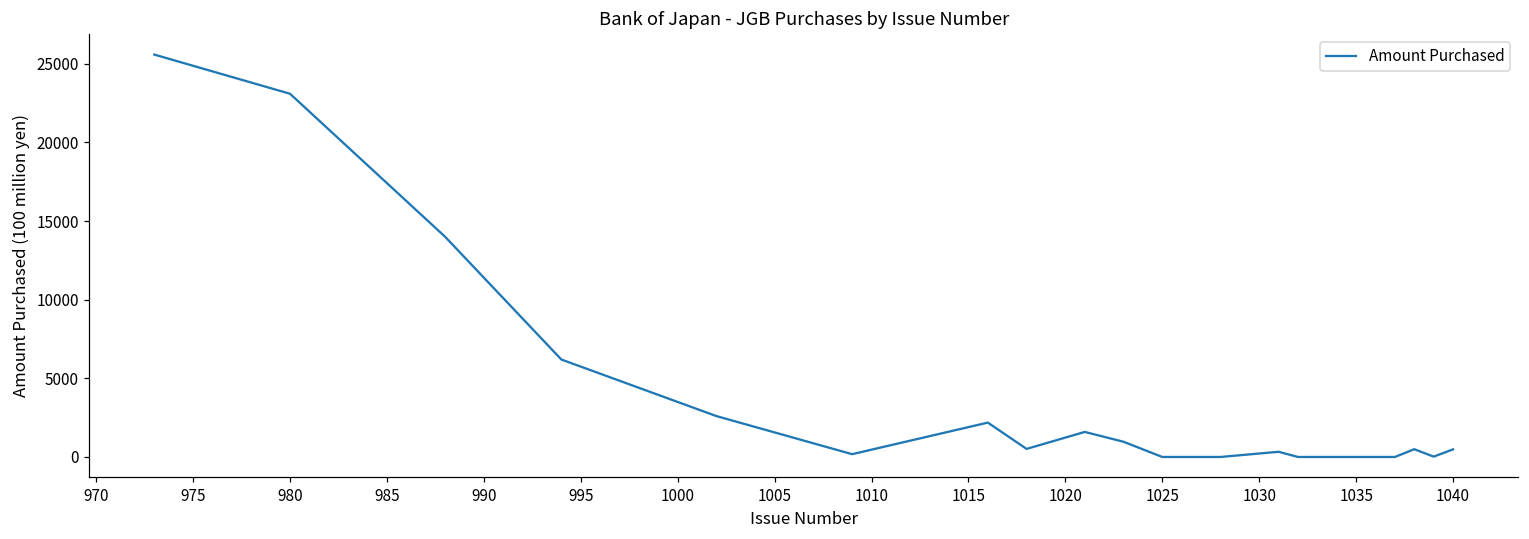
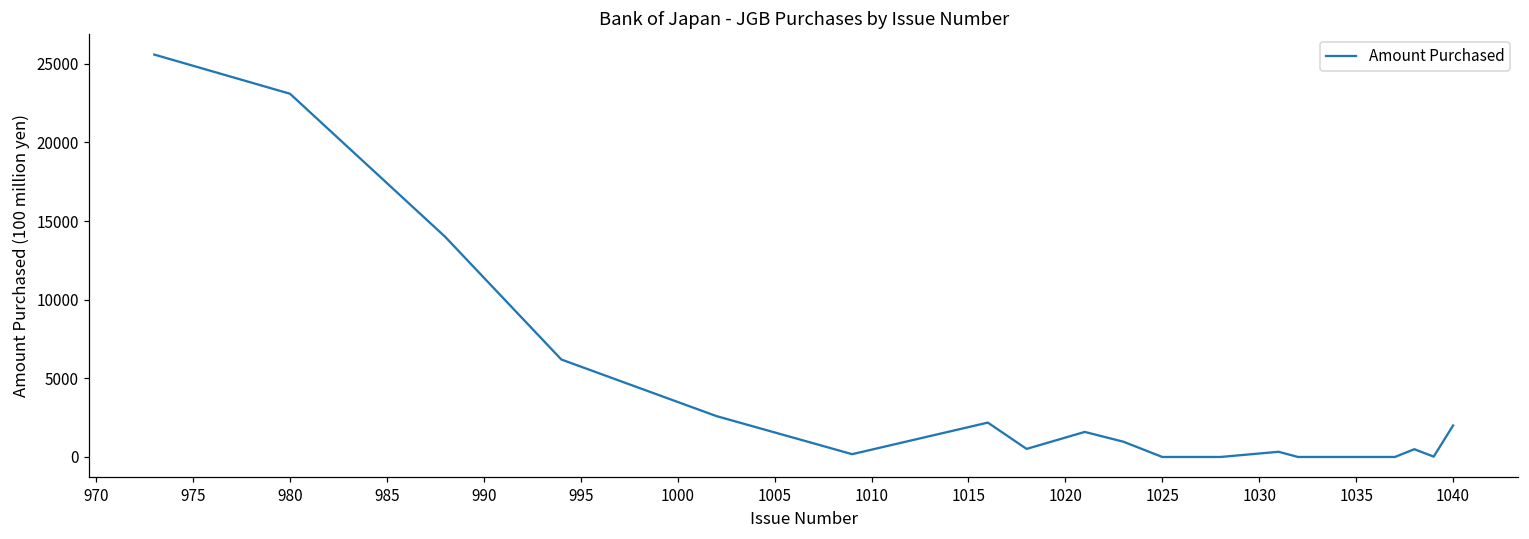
1040: 500 -> 2000
